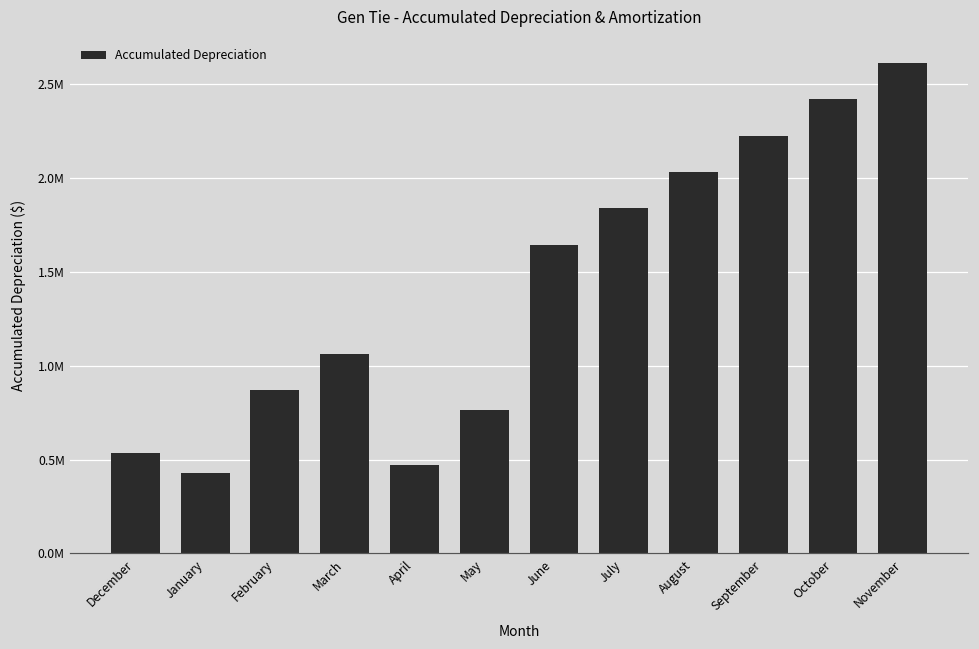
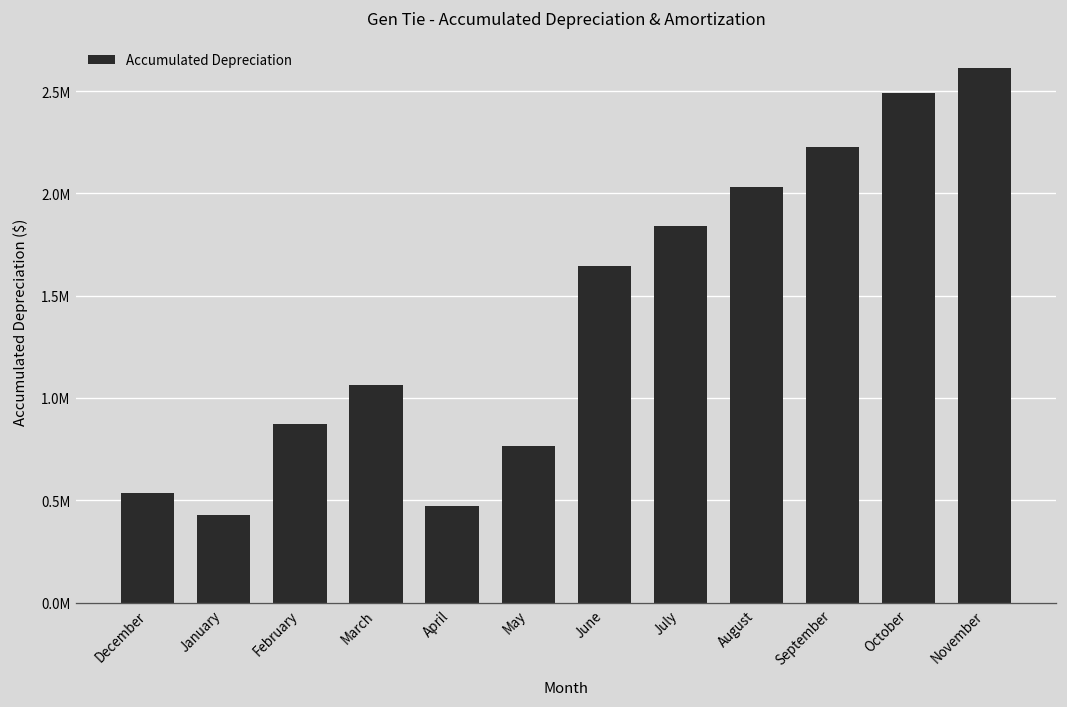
October: 2420000 -> 2490000
